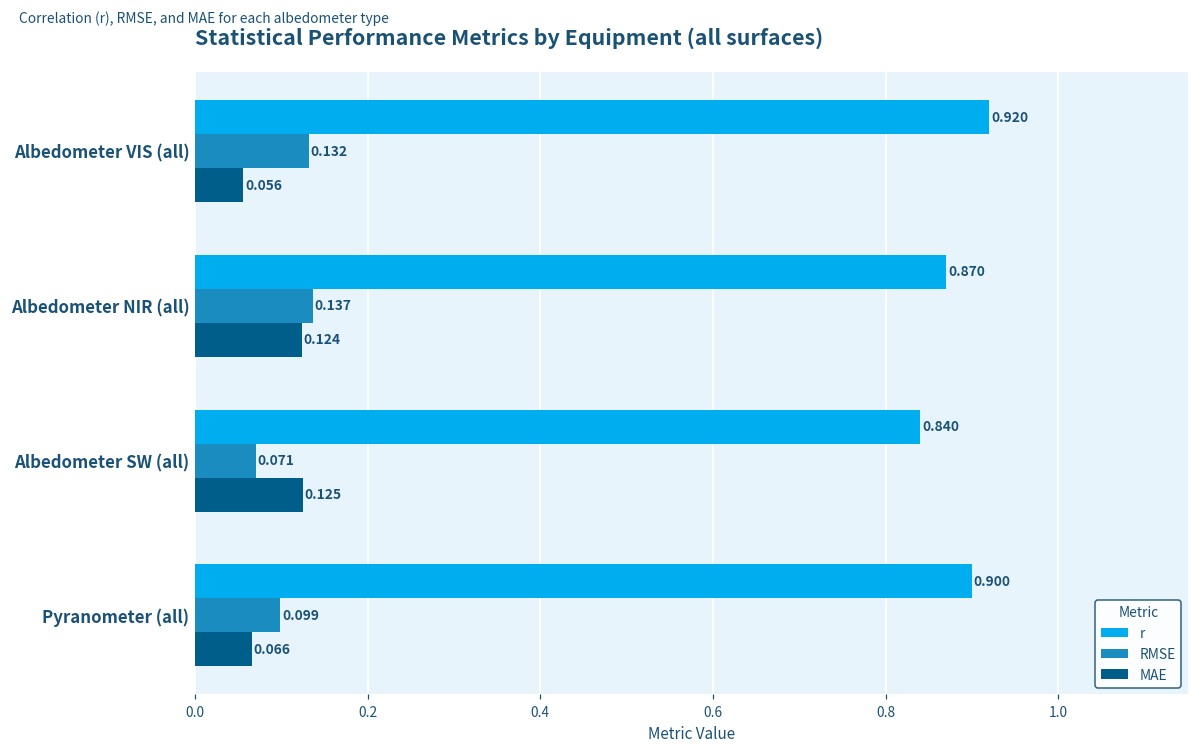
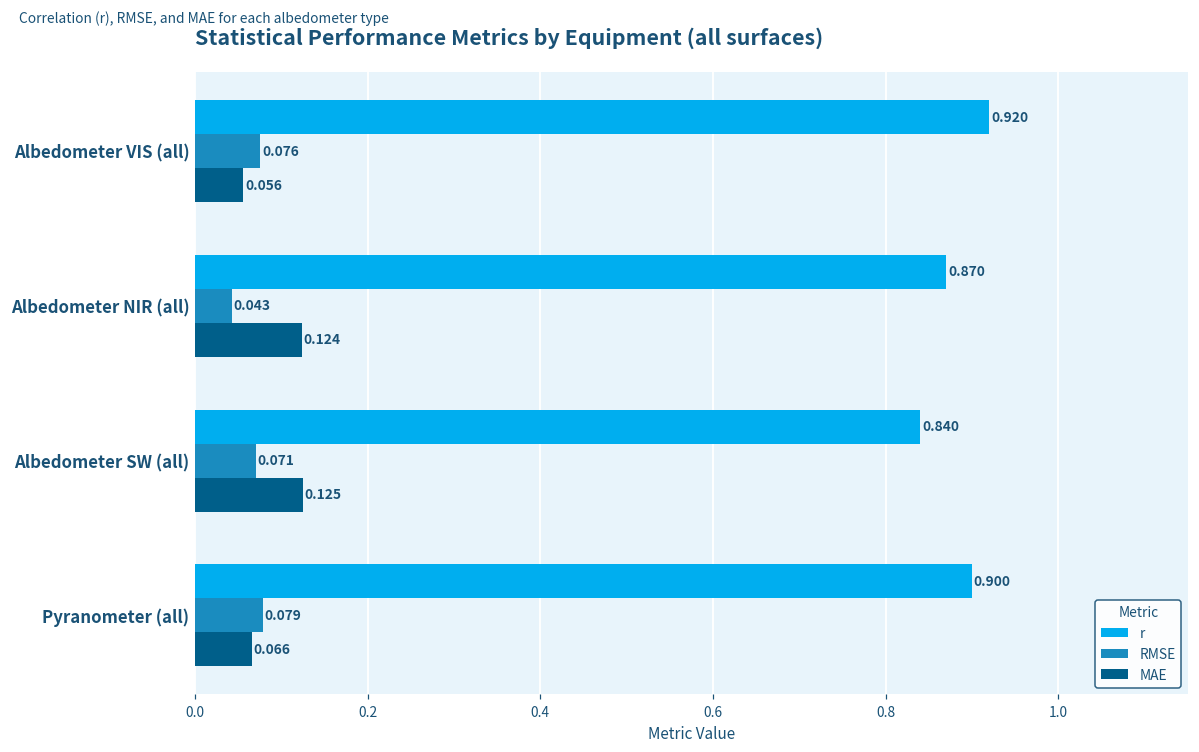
RMSE, Albedometer VIS (all): 0.132 -> 0.076
RMSE, Albedometer NIR (all): 0.137 -> 0.043
RMSE, Pyranometer (all): 0.099 -> 0.079
